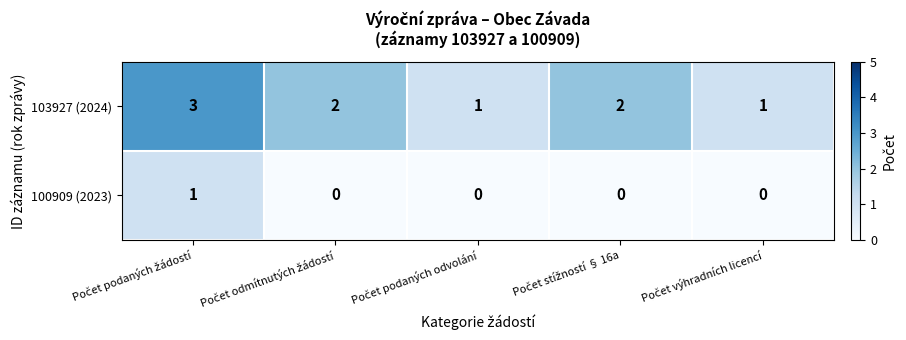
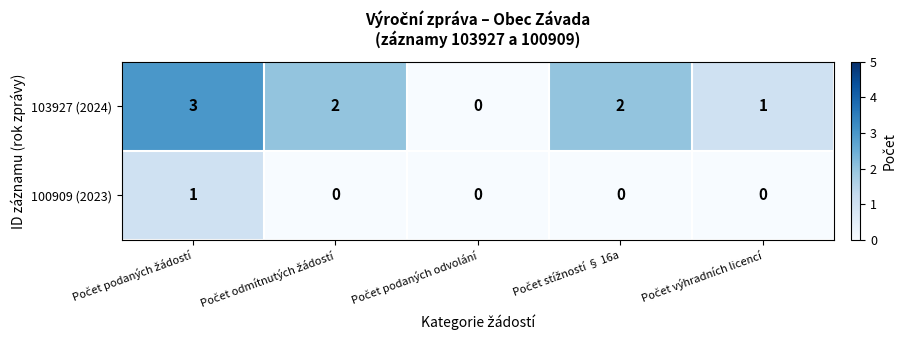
103927 (2024), Počet podaných odvolání: 1 -> 0
